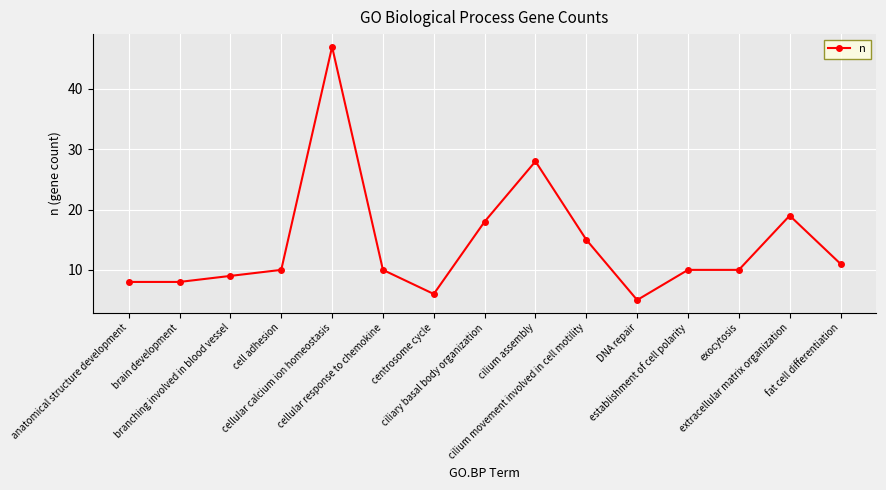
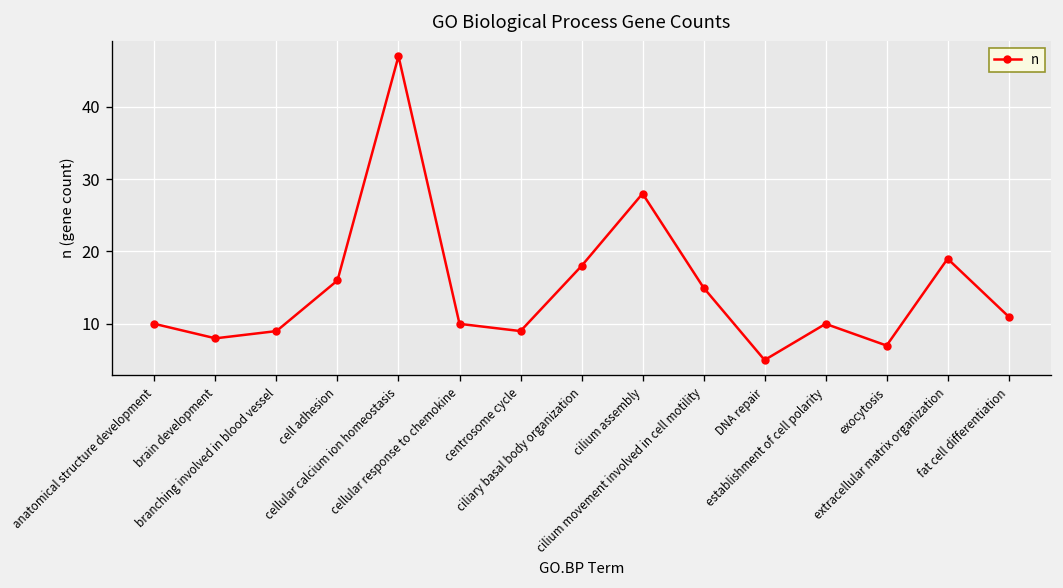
anatomical structure development: 8 -> 10
cell adhesion: 10 -> 16
centrosome cycle: 6 -> 9
exocytosis: 10 -> 7
